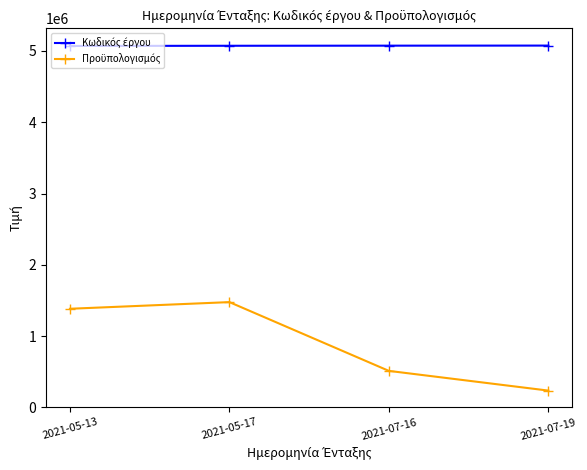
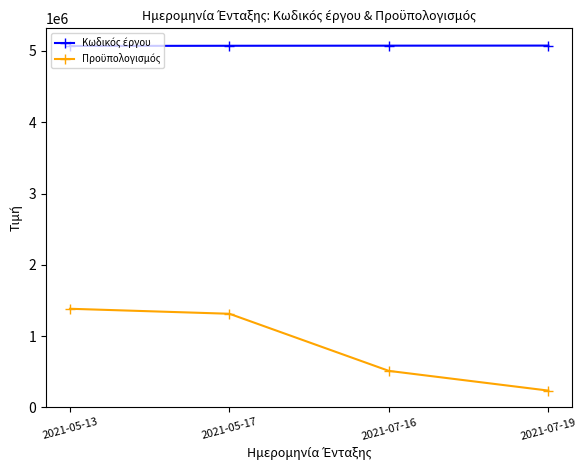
Προϋπολογισμός, 2021-05-17: 1500000 -> 1300000
